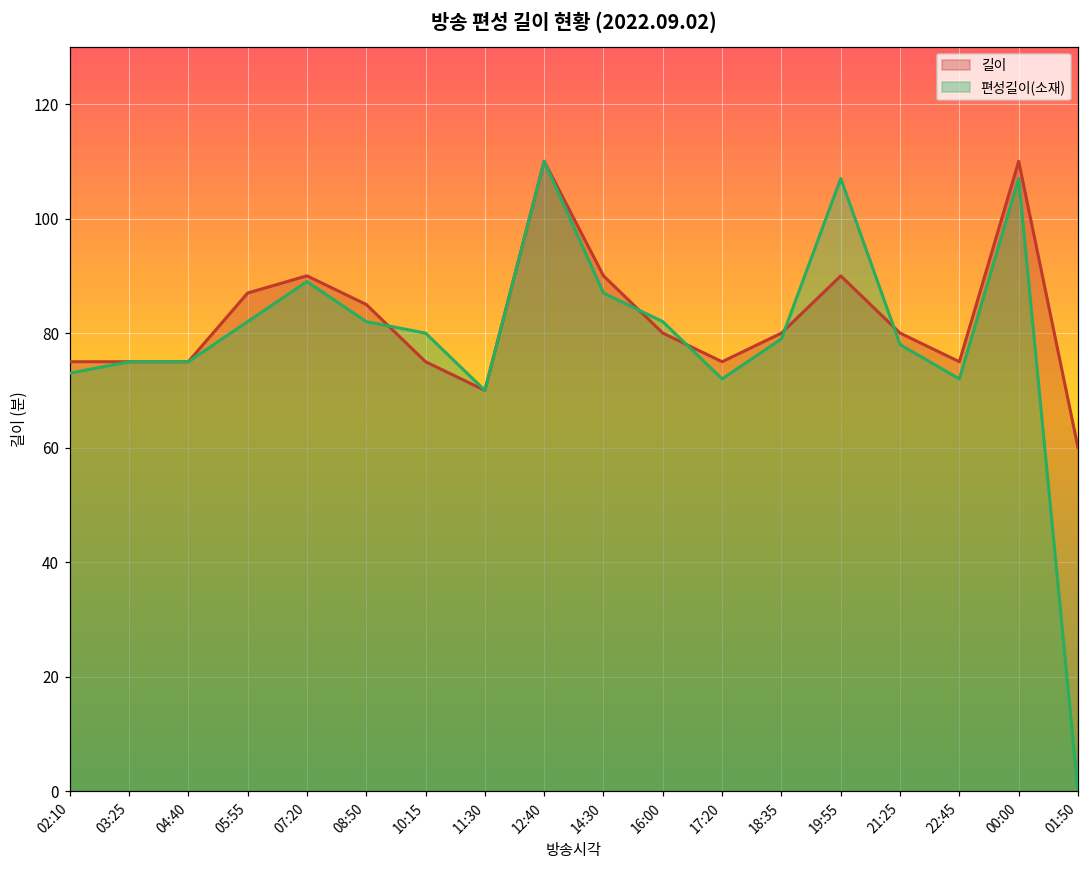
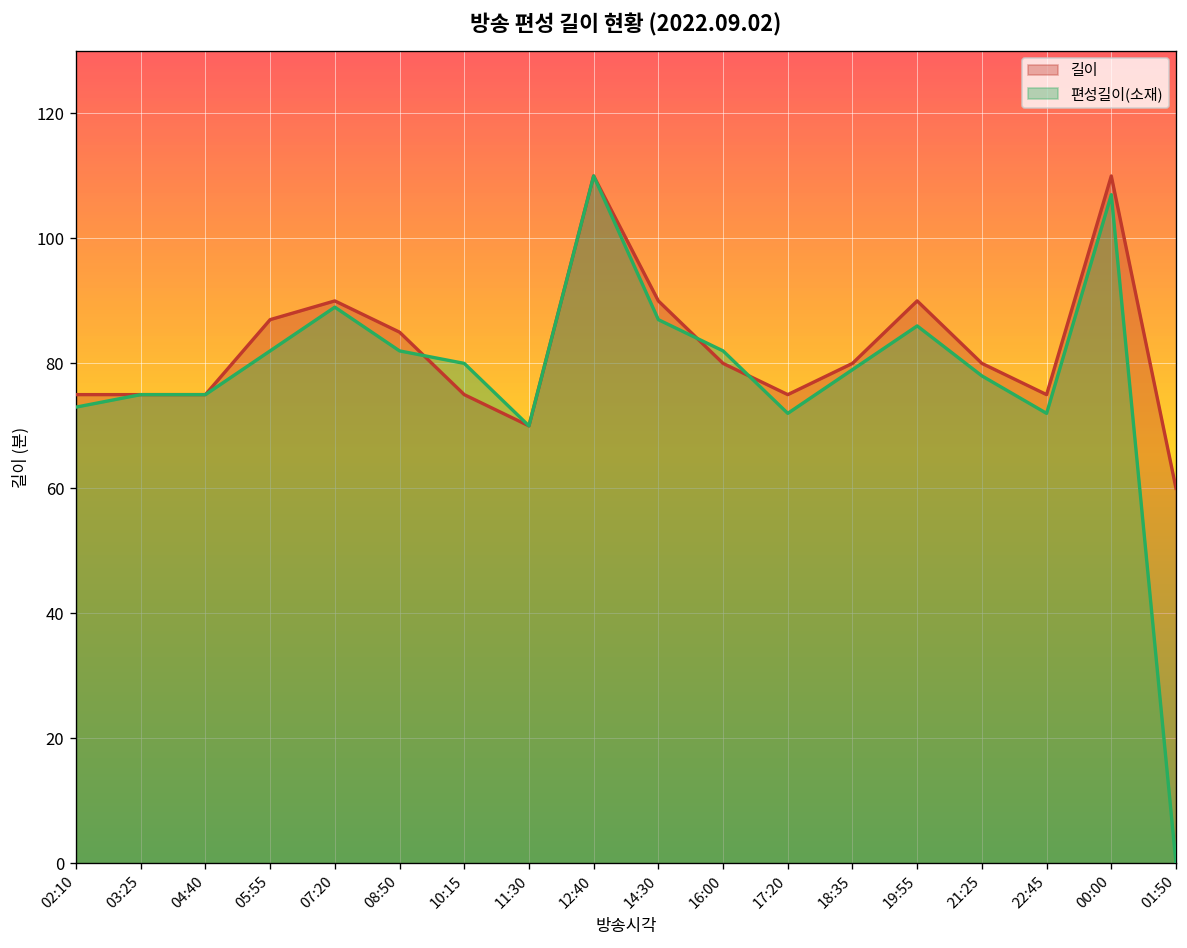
편성길이(소재), 19:55: 107 -> 86
